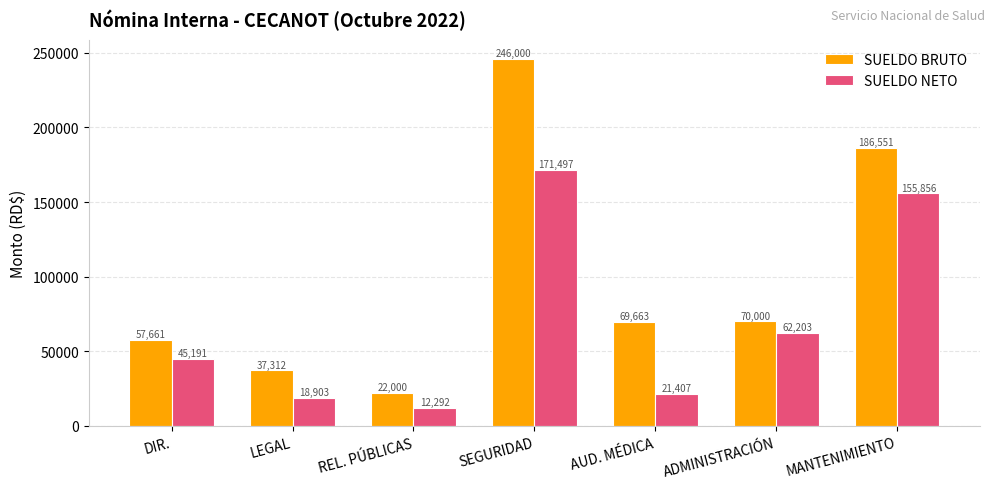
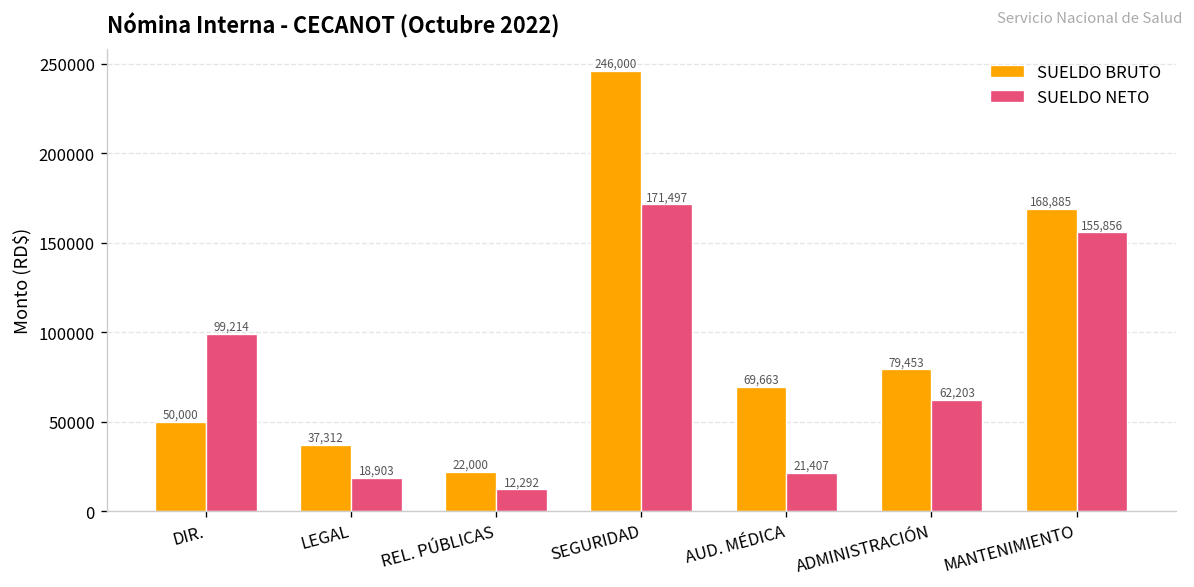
SUELDO BRUTO, DIR.: 57,661 -> 50,000
SUELDO NETO, DIR.: 45,191 -> 99,214
SUELDO BRUTO, ADMINISTRACIÓN: 70,000 -> 79,453
SUELDO BRUTO, MANTENIMIENTO: 186,551 -> 168,885
